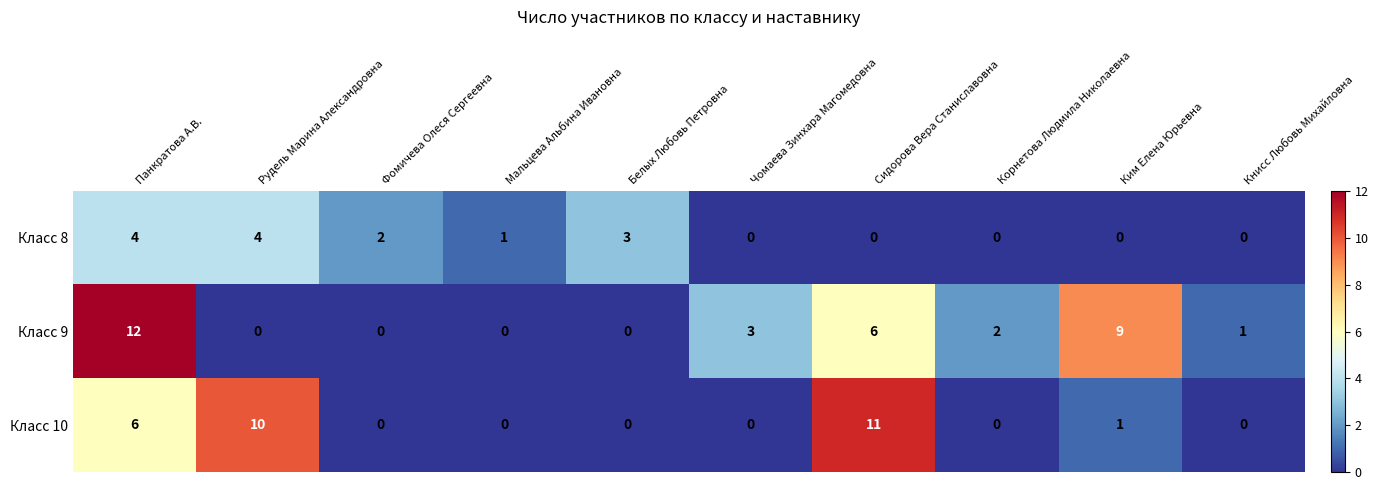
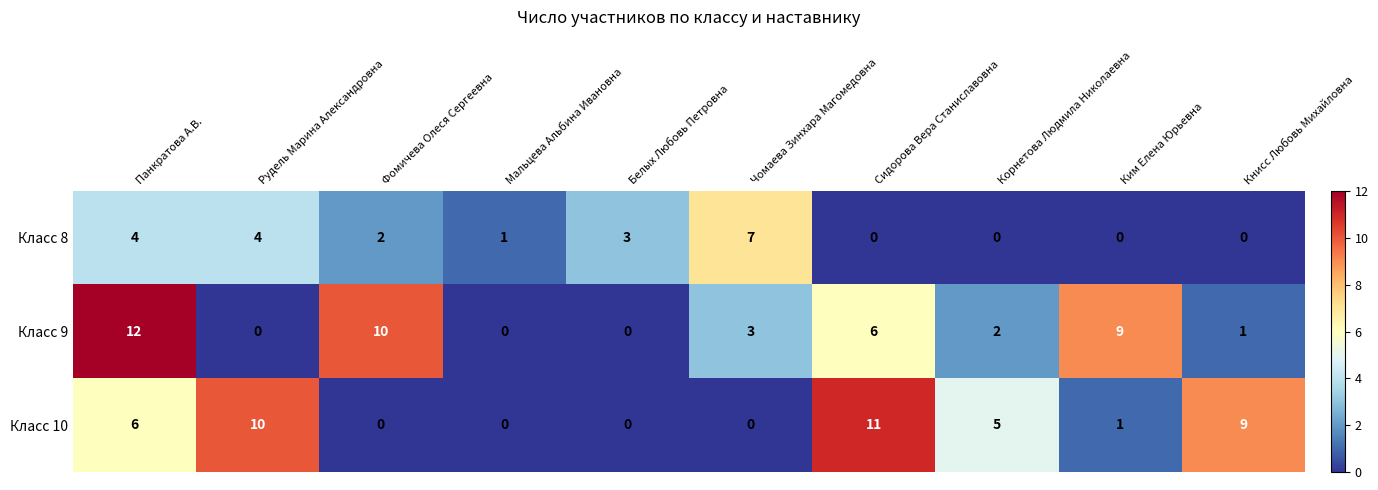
Класс 8, Чомаева Зинхара Магомедовна: 0 -> 7
Класс 9, Фомичева Олеся Сергеевна: 0 -> 10
Класс 10, Корнетова Людмила Николаевна: 0 -> 5
Класс 10, Книсс Любовь Михайловна: 0 -> 9
